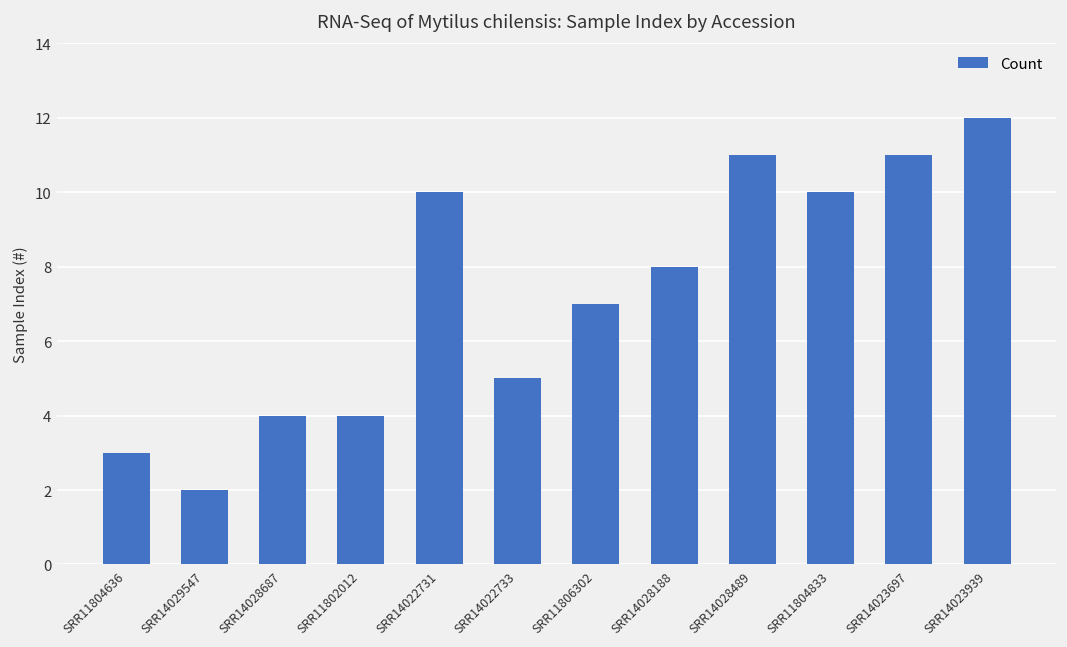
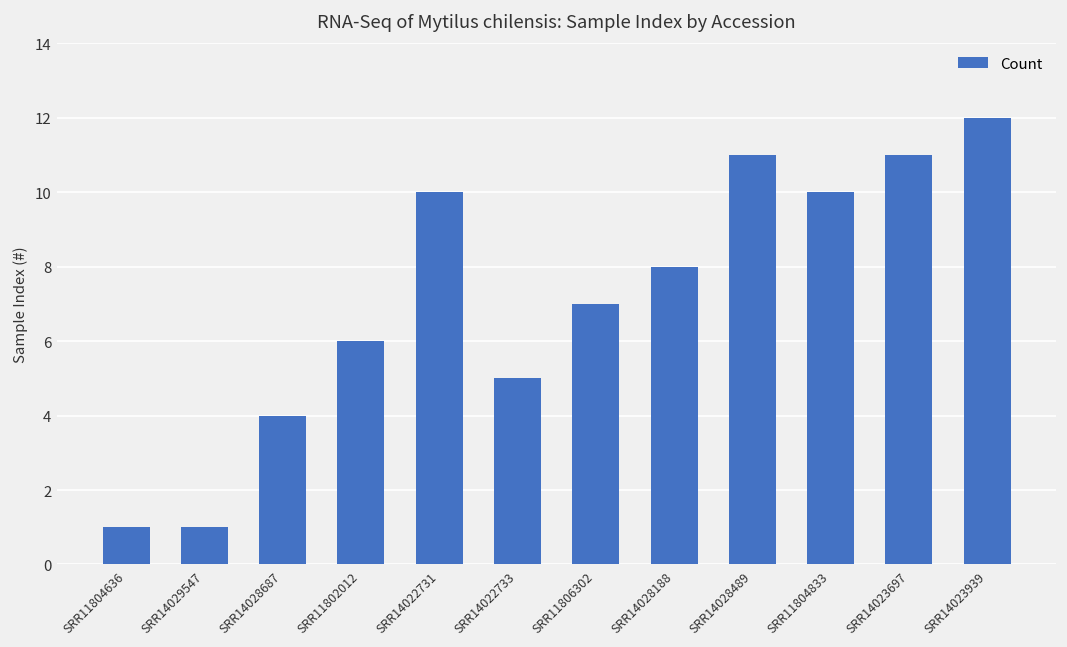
SRR11804636: 3 -> 1
SRR14029547: 2 -> 1
SRR11802012: 4 -> 6
